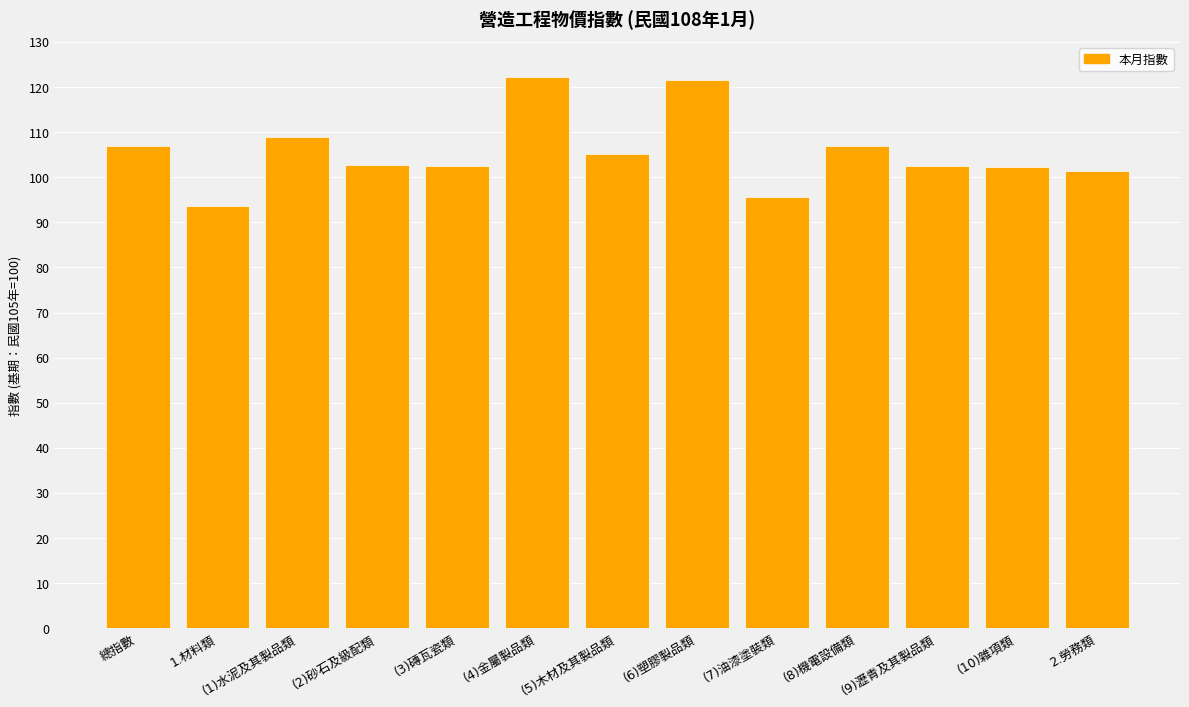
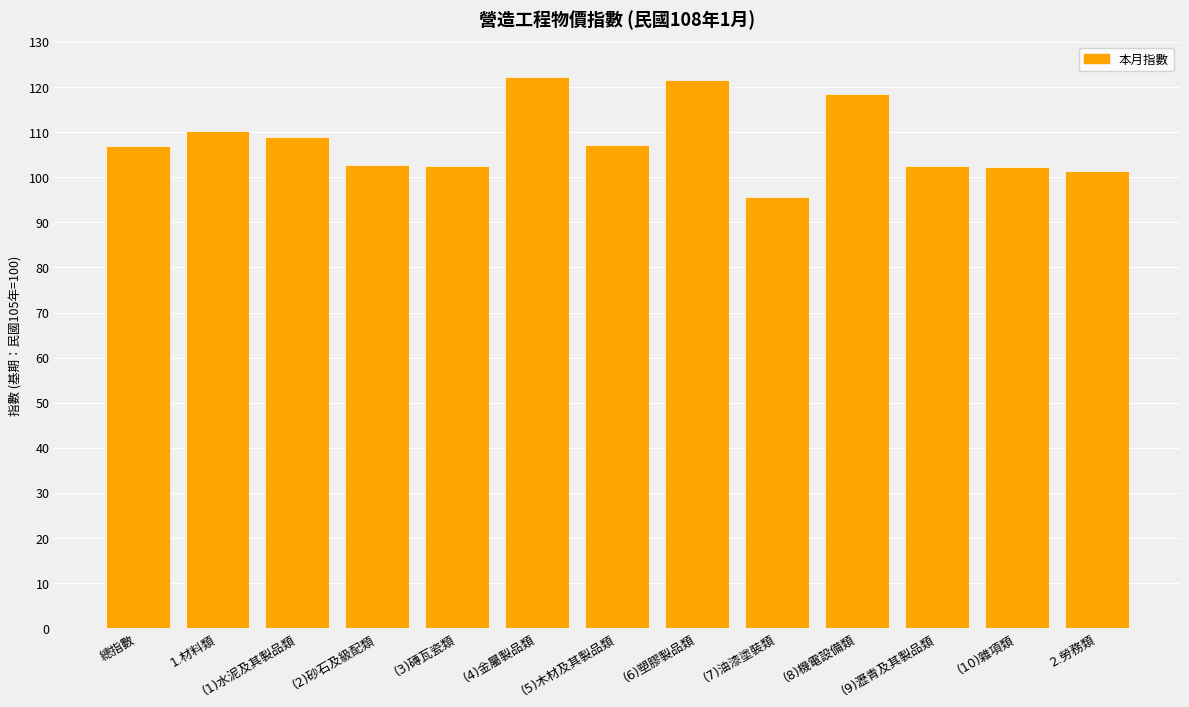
1.材料類: 94 -> 110
(5)木材及其製品類: 105 -> 107
(8)機電設備類: 107 -> 119
